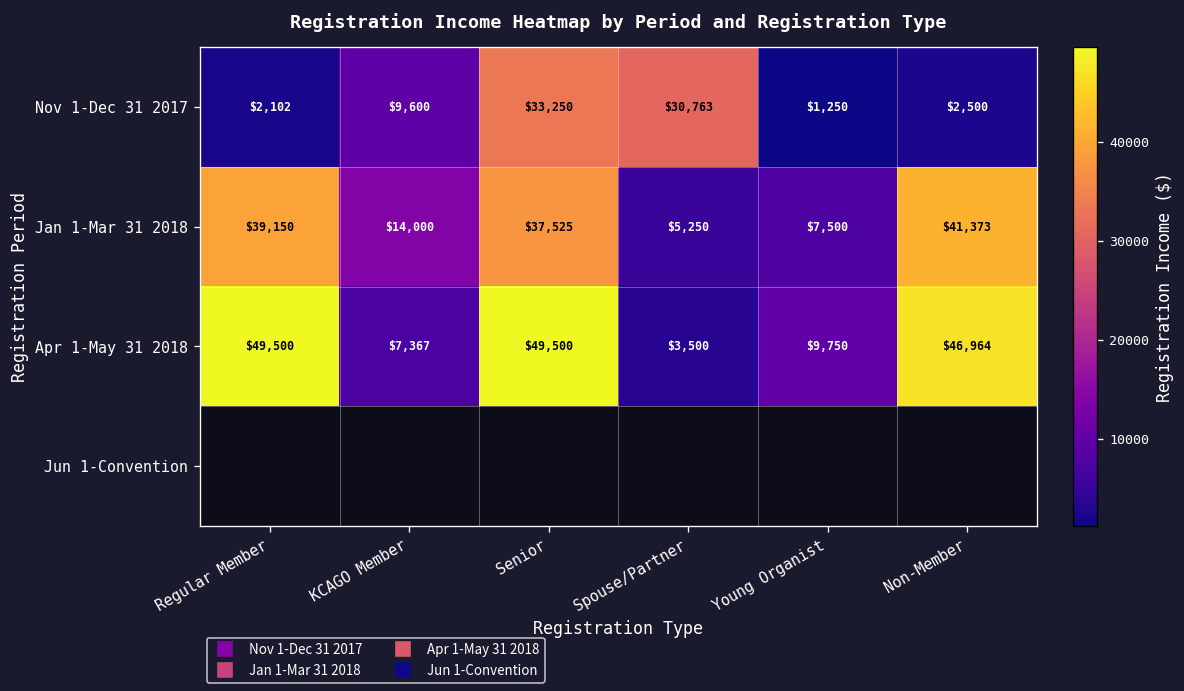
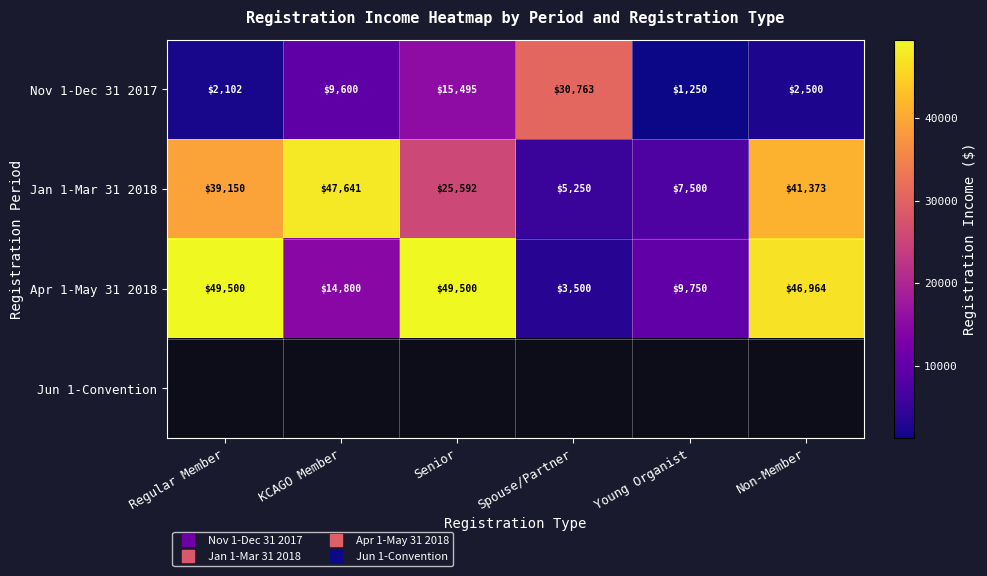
Nov 1-Dec 31 2017, Senior: $33,250 -> $15,495
Jan 1-Mar 31 2018, KCAGO Member: $14,000 -> $47,641
Jan 1-Mar 31 2018, Senior: $37,525 -> $25,592
Apr 1-May 31 2018, KCAGO Member: $7,367 -> $14,800
